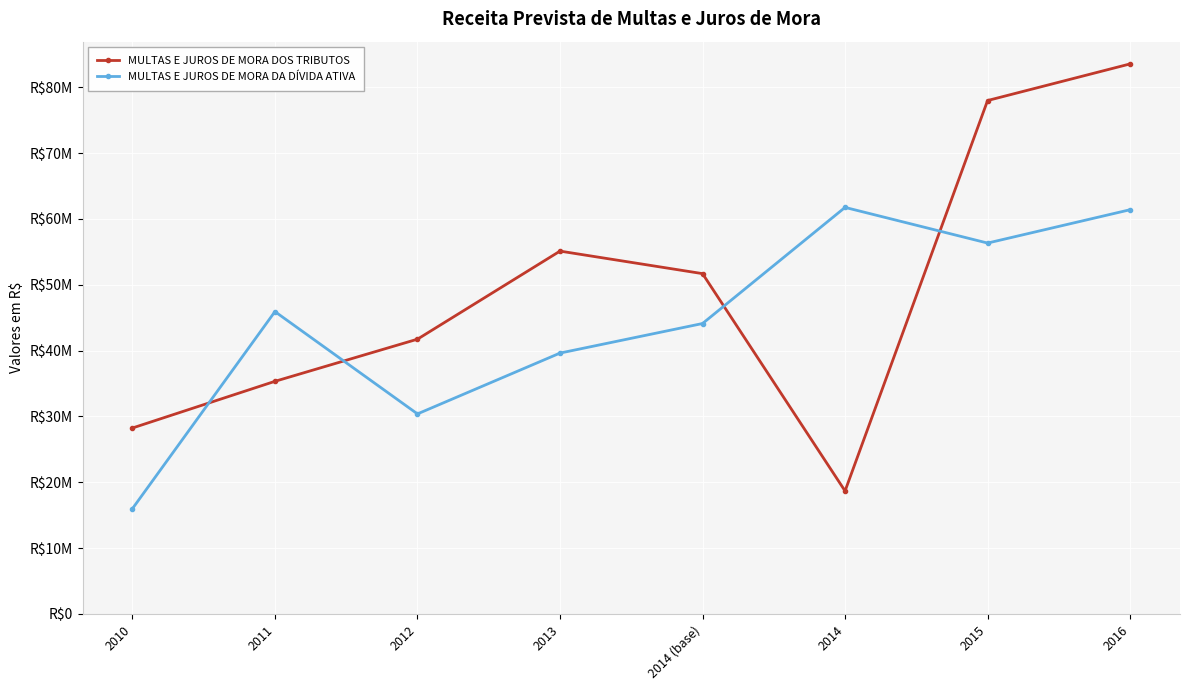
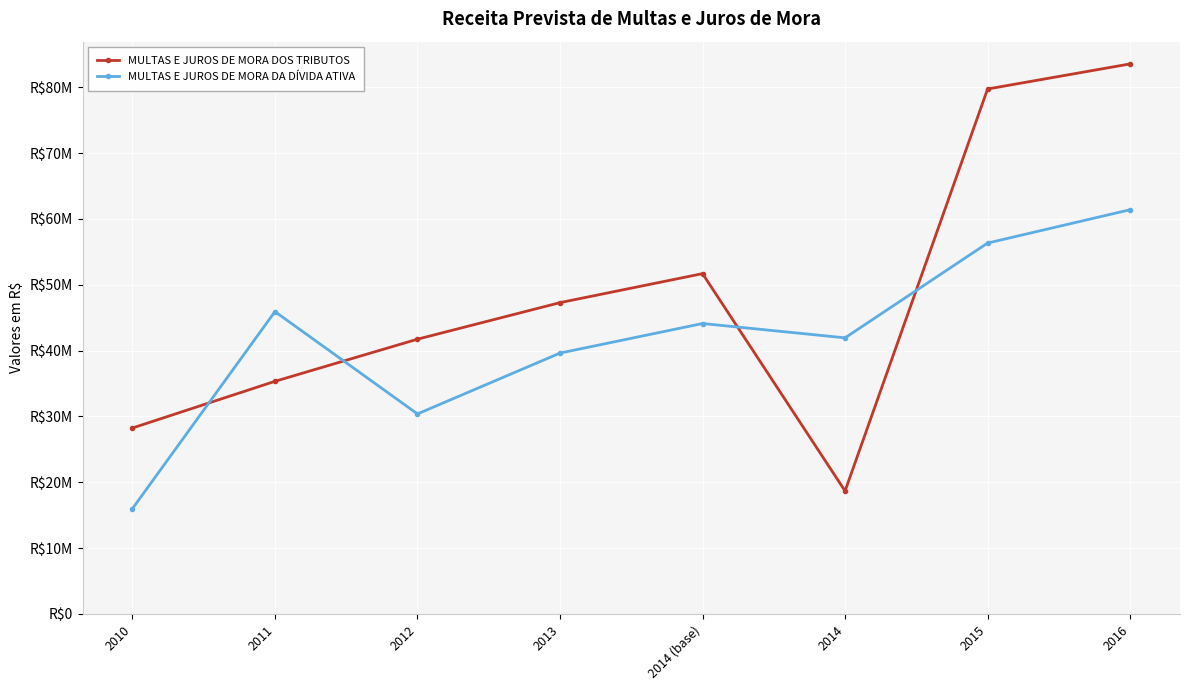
MULTAS E JUROS DE MORA DOS TRIBUTOS, 2013: R$55000000 -> R$47000000
MULTAS E JUROS DE MORA DA DÍVIDA ATIVA, 2014: R$62000000 -> R$42000000
MULTAS E JUROS DE MORA DOS TRIBUTOS, 2015: R$78000000 -> R$80000000
